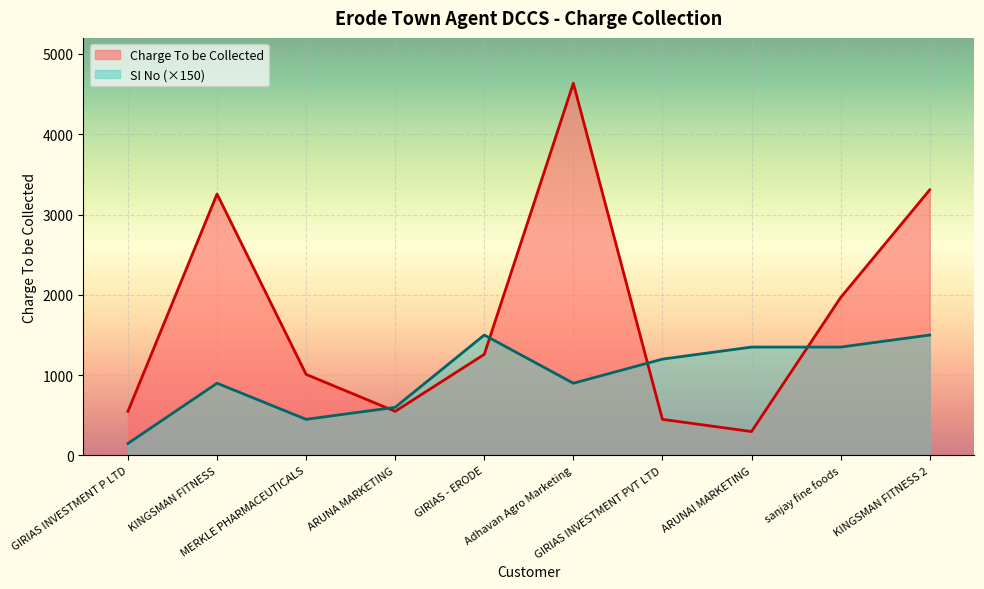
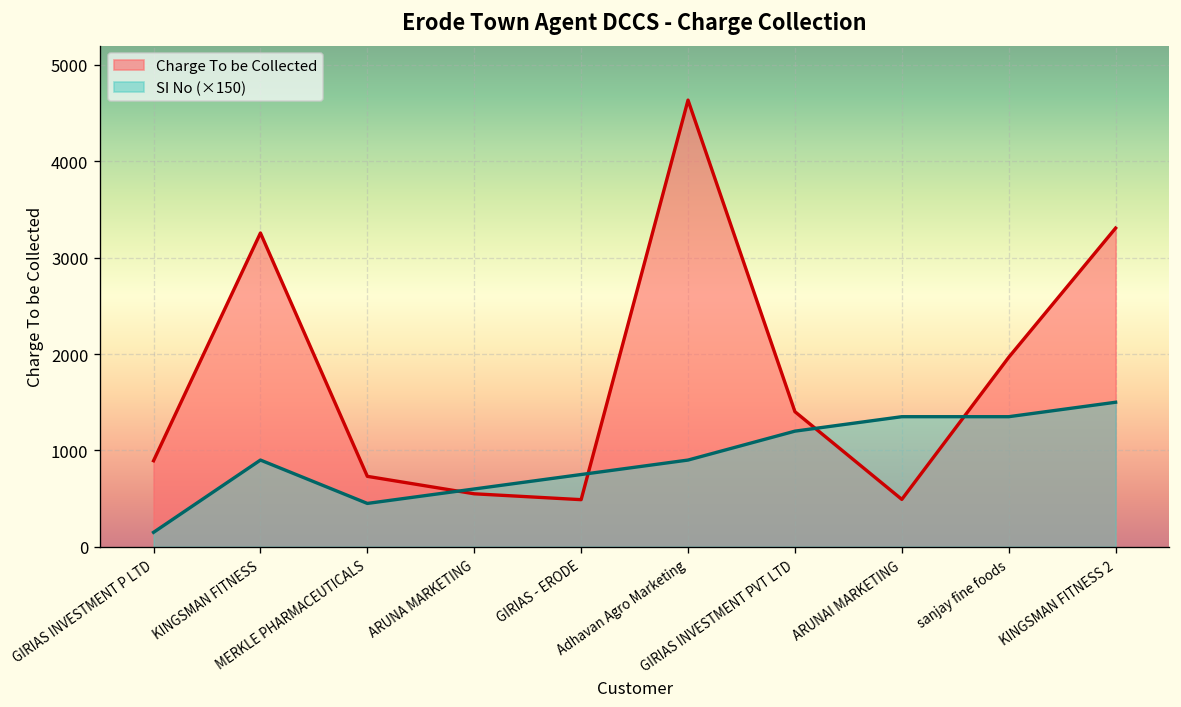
Charge To be Collected, GIRIAS INVESTMENT P LTD: 600 -> 900
Charge To be Collected, MERKLE PHARMACEUTICALS: 1000 -> 700
Charge To be Collected, GIRIAS - ERODE: 1300 -> 500
SI No (×150), GIRIAS - ERODE: 1500 -> 800
Charge To be Collected, GIRIAS INVESTMENT PVT LTD: 500 -> 1400
Charge To be Collected, ARUNAI MARKETING: 300 -> 500
